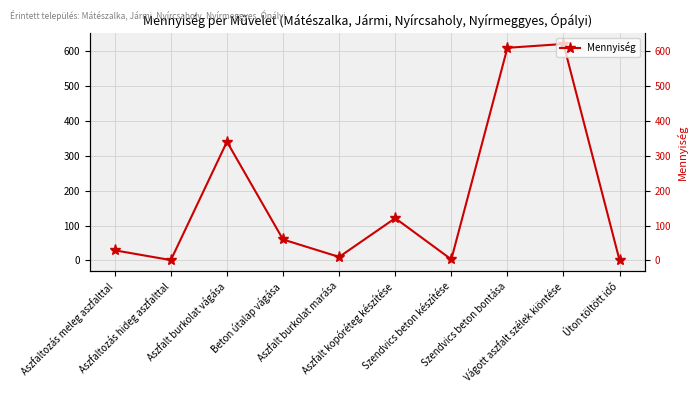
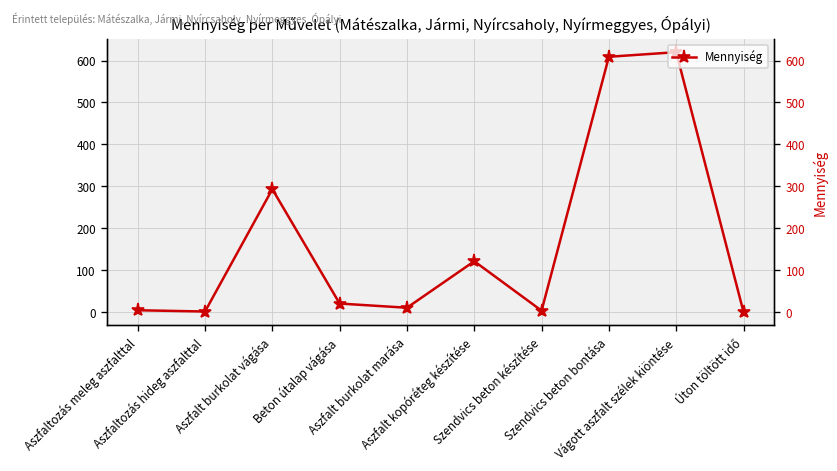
Aszfaltozás meleg aszfalttal: 30 -> 0
Aszfalt burkolat vágása: 340 -> 290
Beton útalap vágása: 60 -> 20
